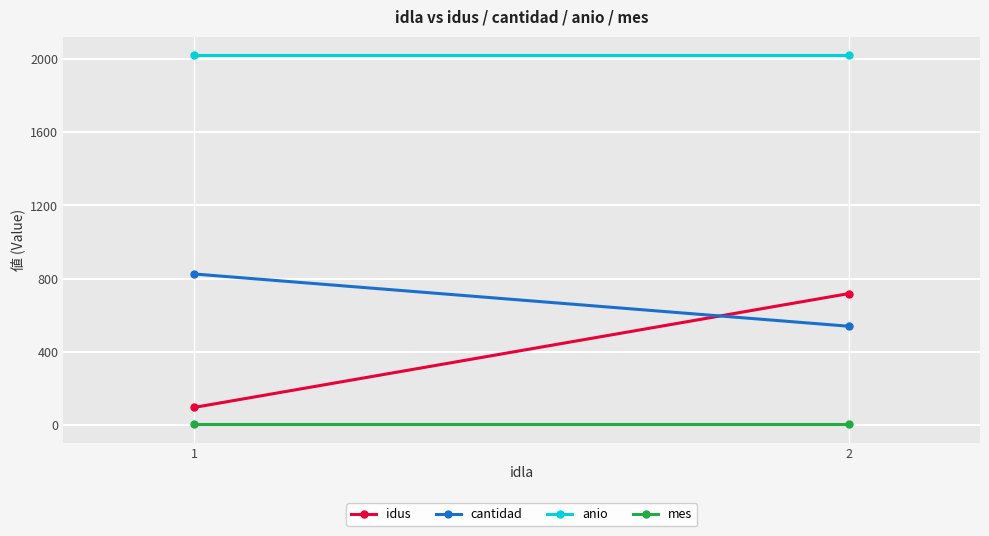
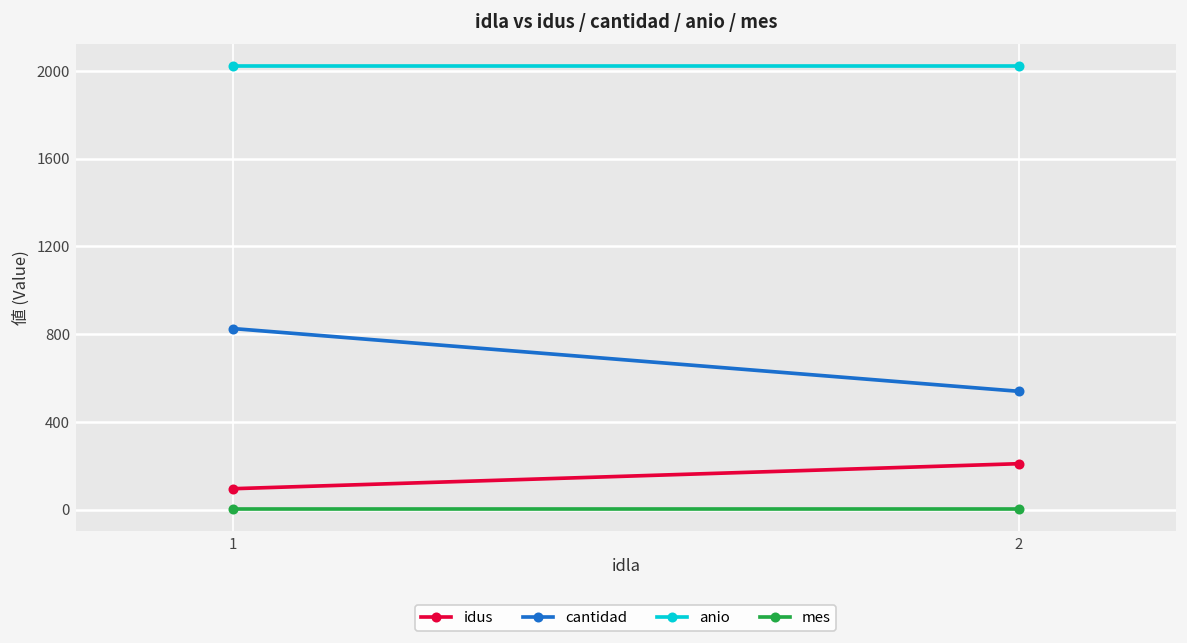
idus, 2: 720 -> 210
